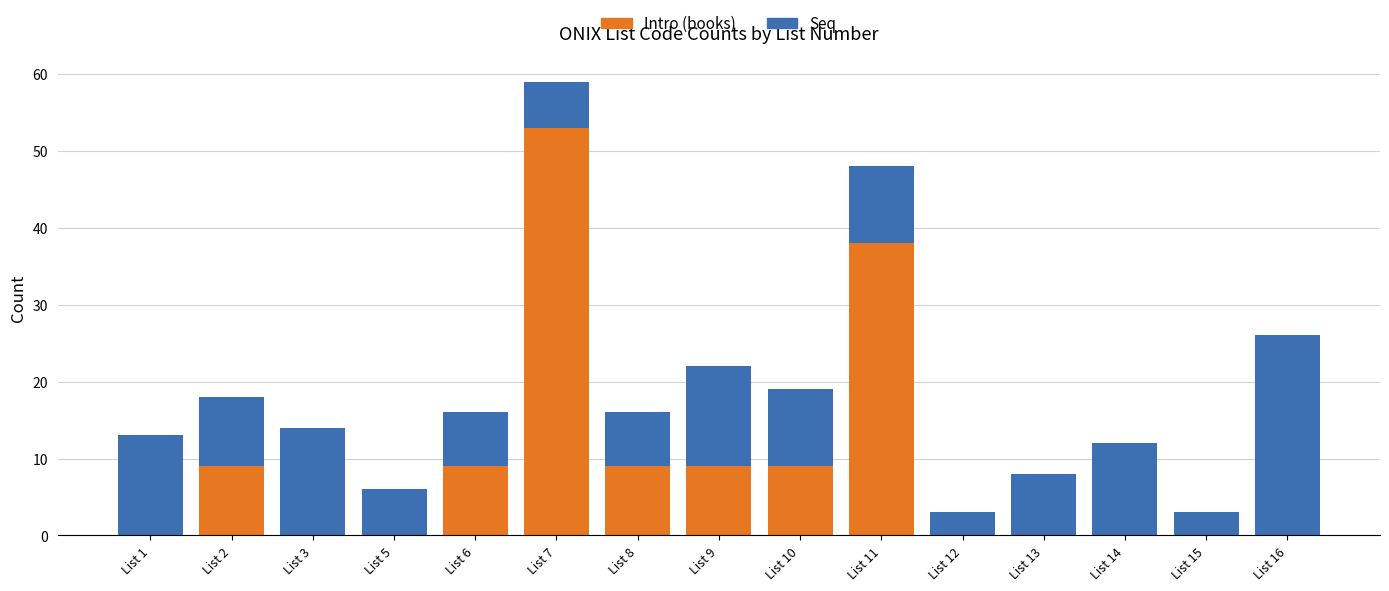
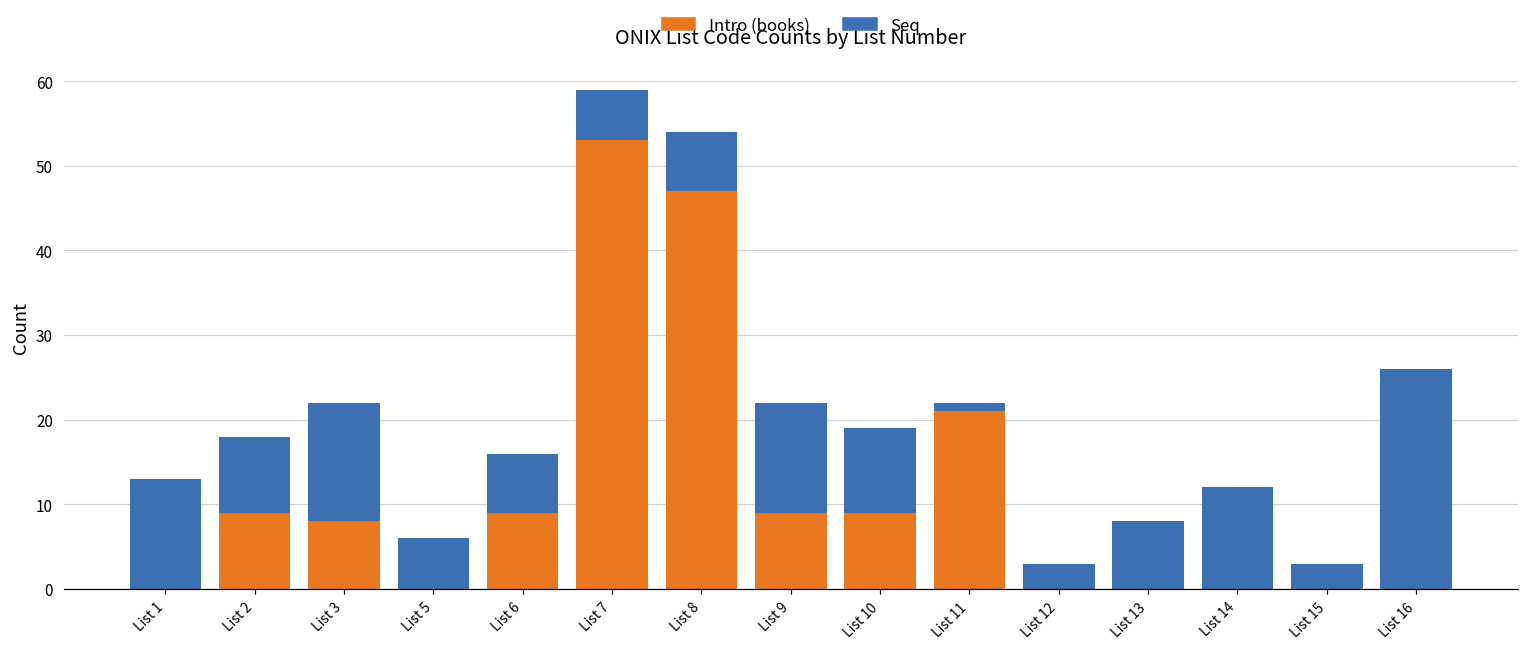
Intro (books), List 3: 0 -> 8
Intro (books), List 8: 9 -> 47
Intro (books), List 11: 38 -> 21
Seq, List 11: 10 -> 1
